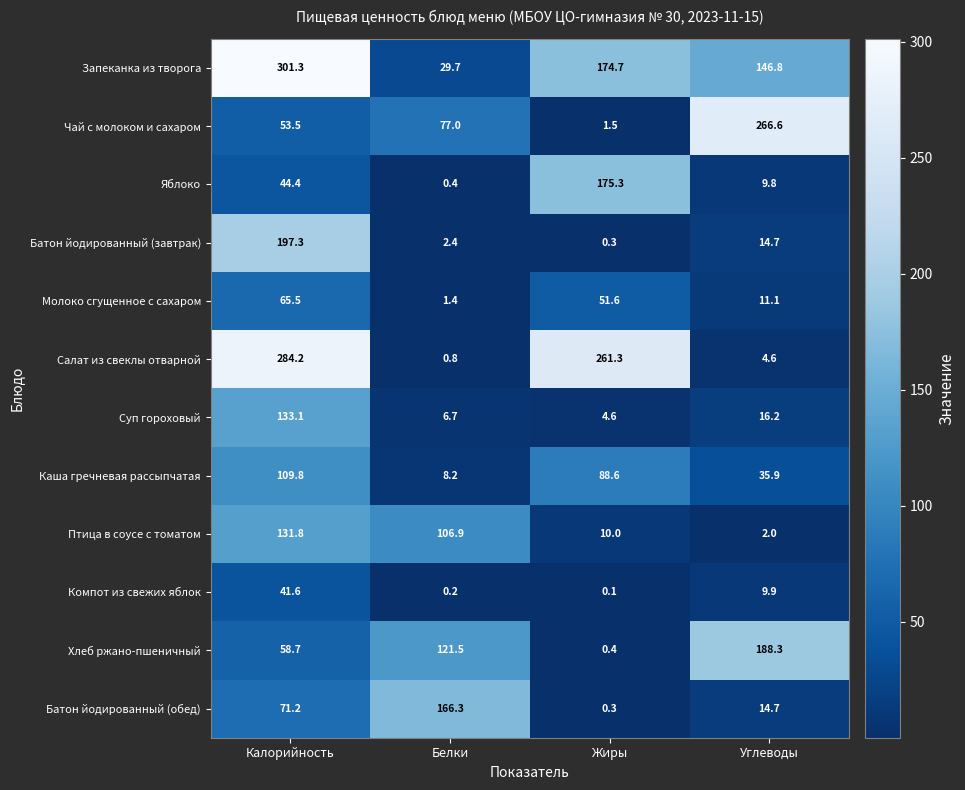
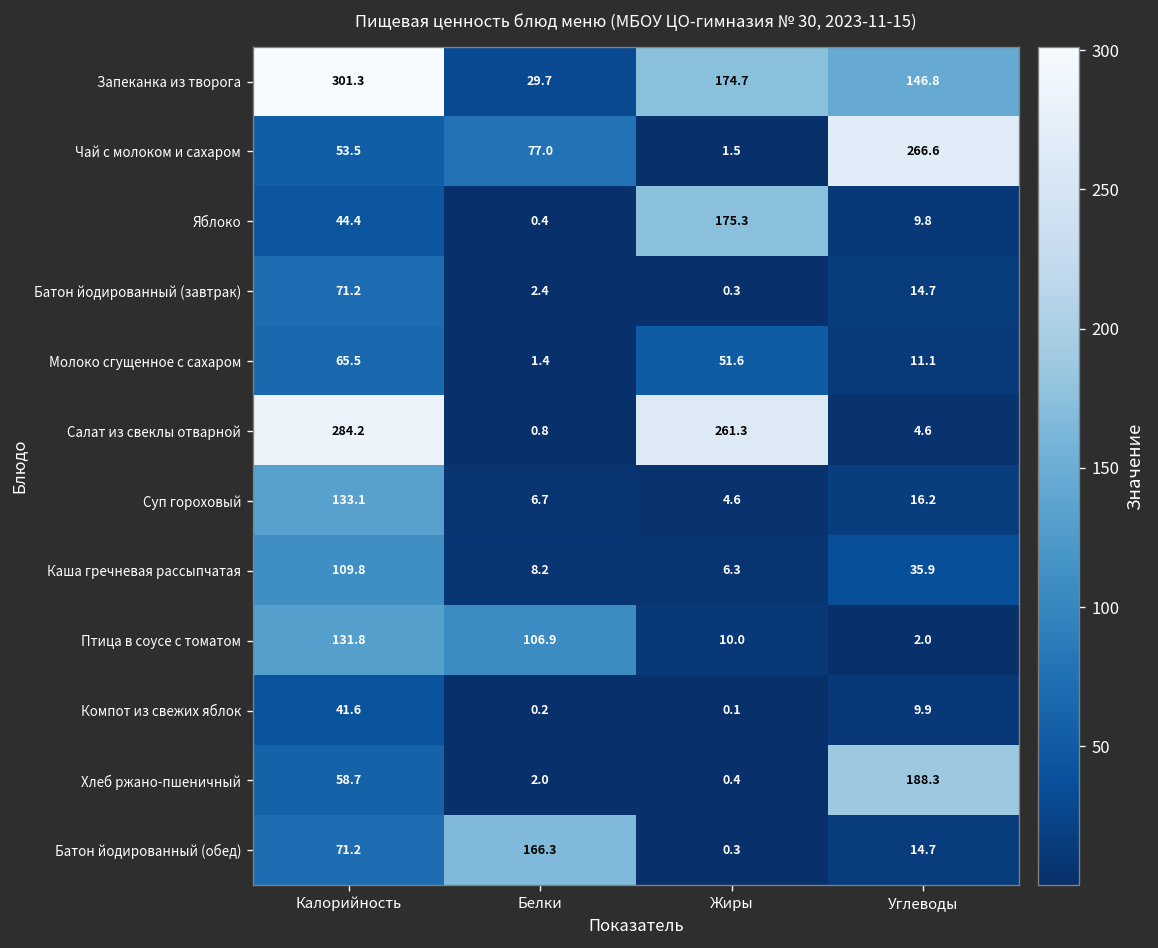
Батон йодированный (завтрак), Калорийность: 197.3 -> 71.2
Каша гречневая рассыпчатая, Жиры: 88.6 -> 6.3
Хлеб ржано-пшеничный, Белки: 121.5 -> 2.0
